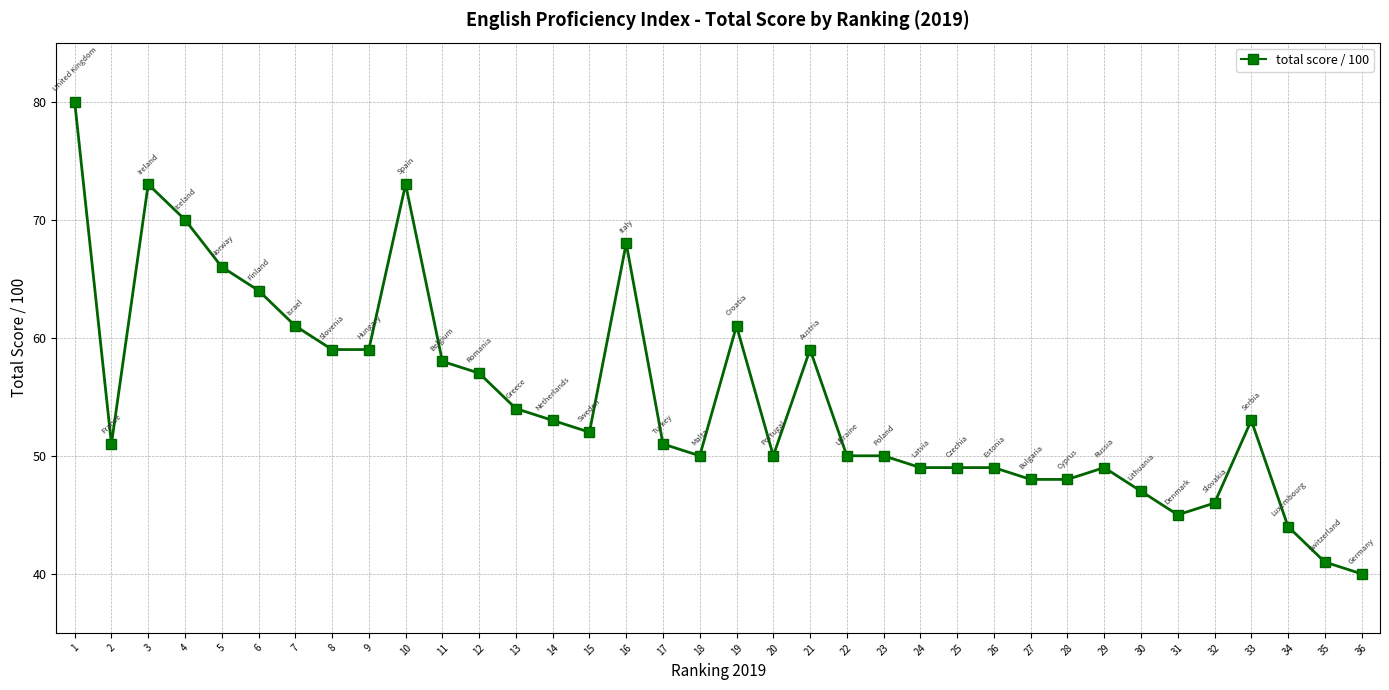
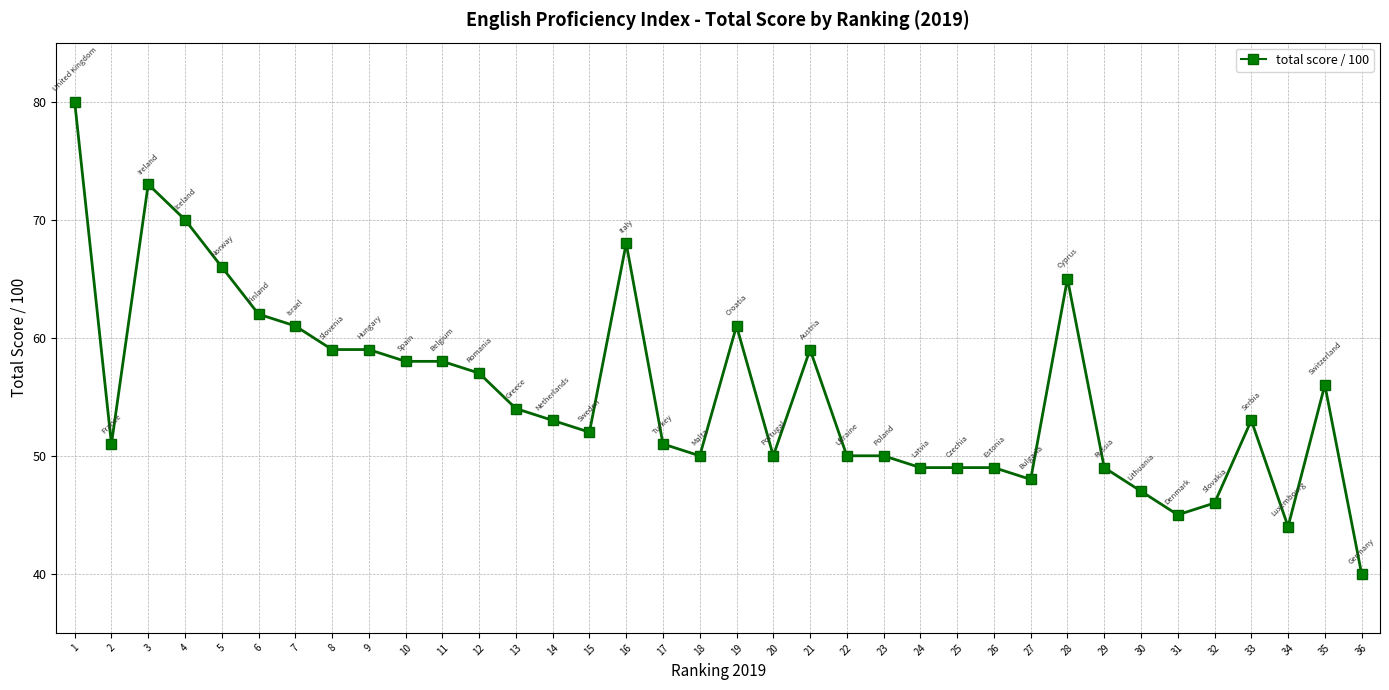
6: 64 -> 62
10: 73 -> 58
28: 48 -> 65
35: 41 -> 56
